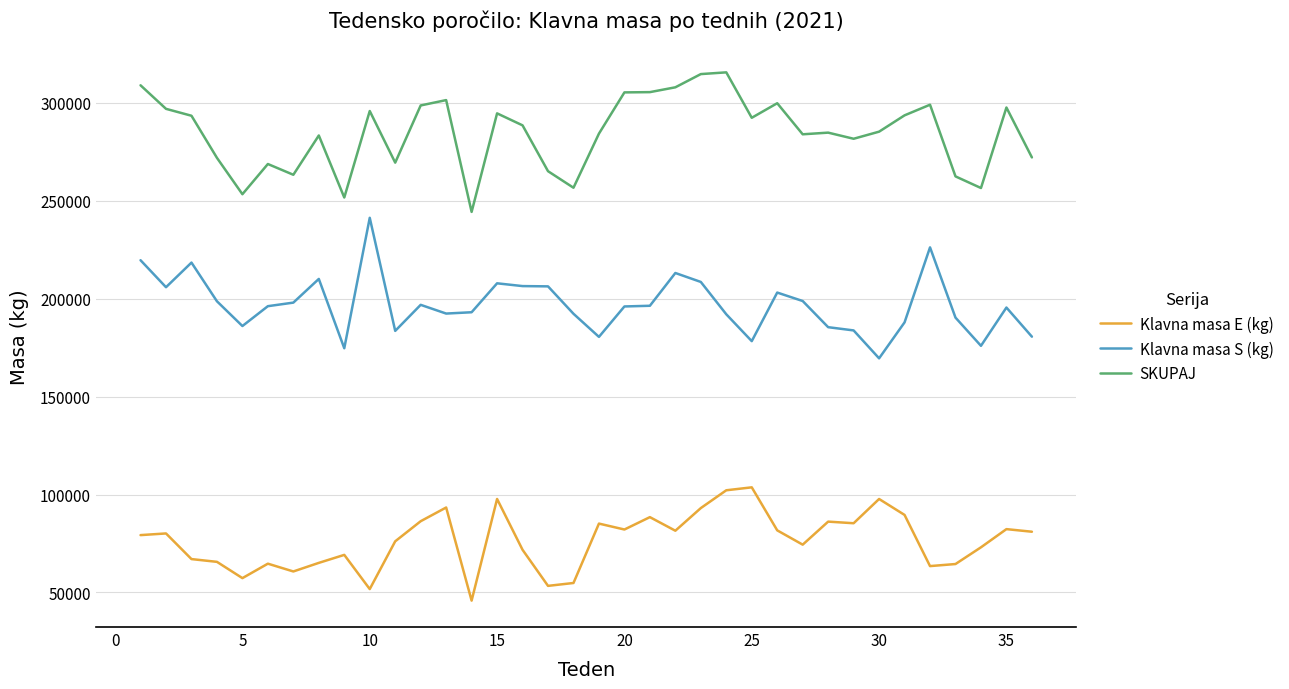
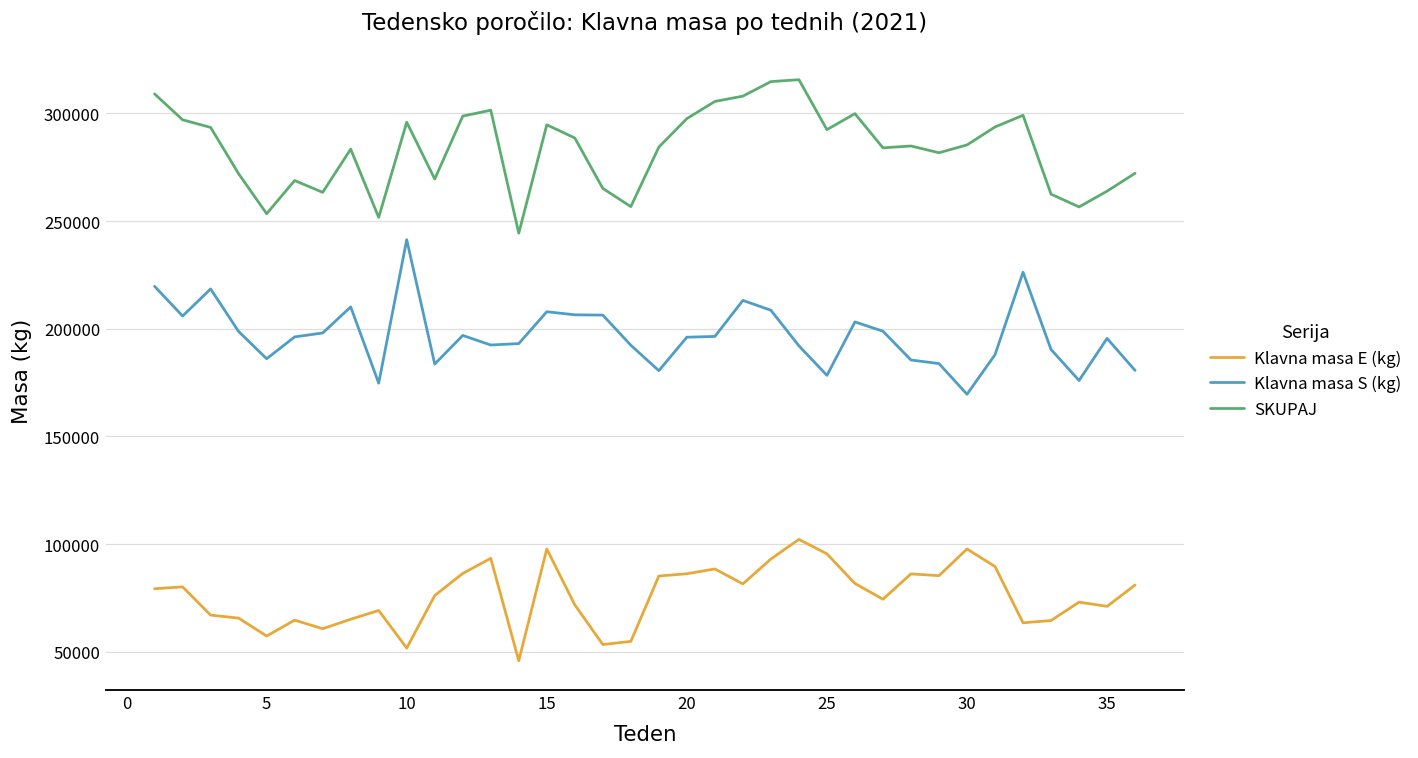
Klavna masa E (kg), 20: 82000 -> 86000
SKUPAJ, 20: 305000 -> 298000
Klavna masa E (kg), 25: 104000 -> 95000
Klavna masa E (kg), 35: 82000 -> 71000
SKUPAJ, 35: 298000 -> 264000
